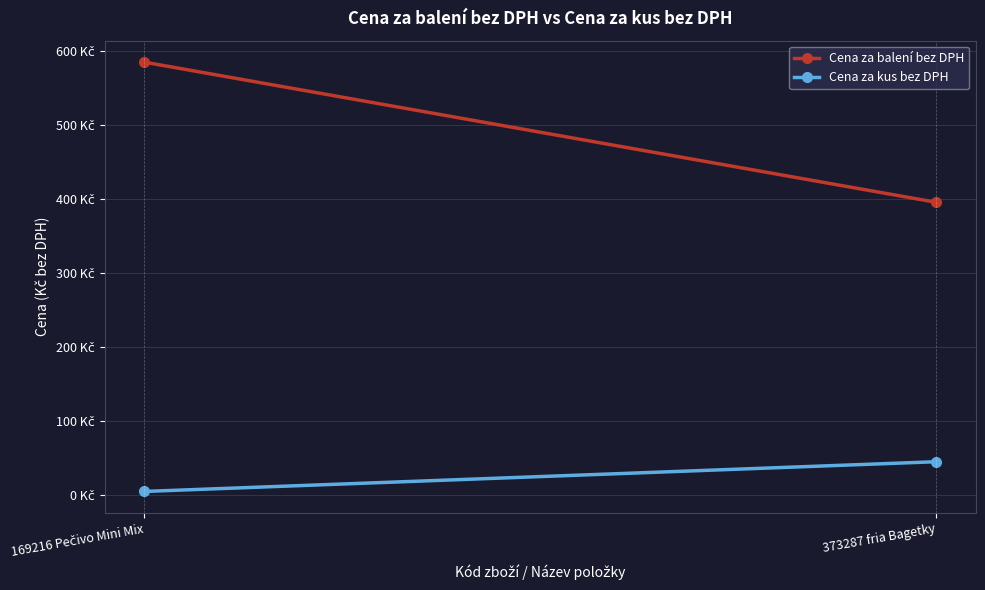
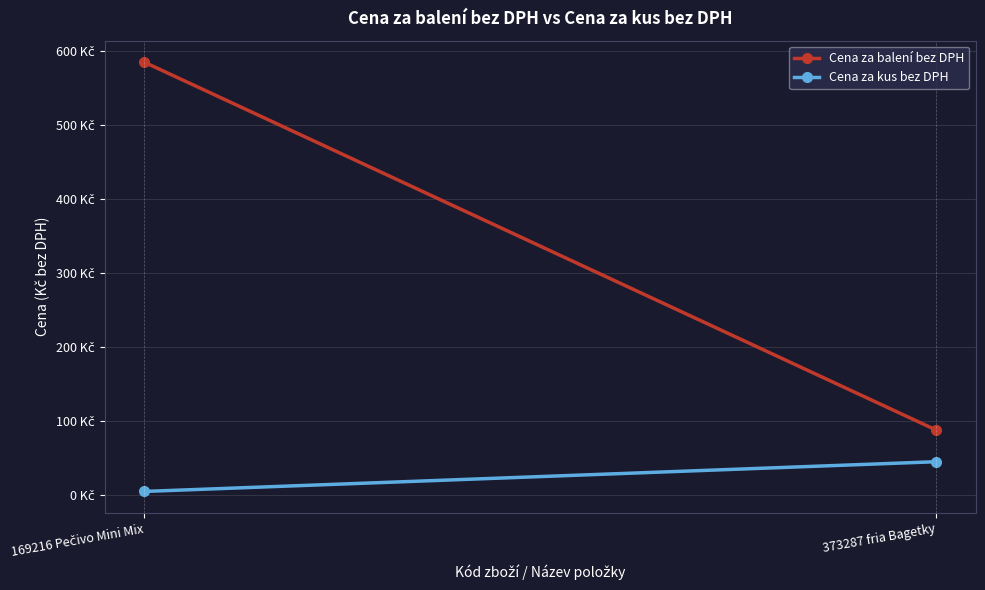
Cena za balení bez DPH, 373287 fria Bagetky: 400 Kč -> 90 Kč
